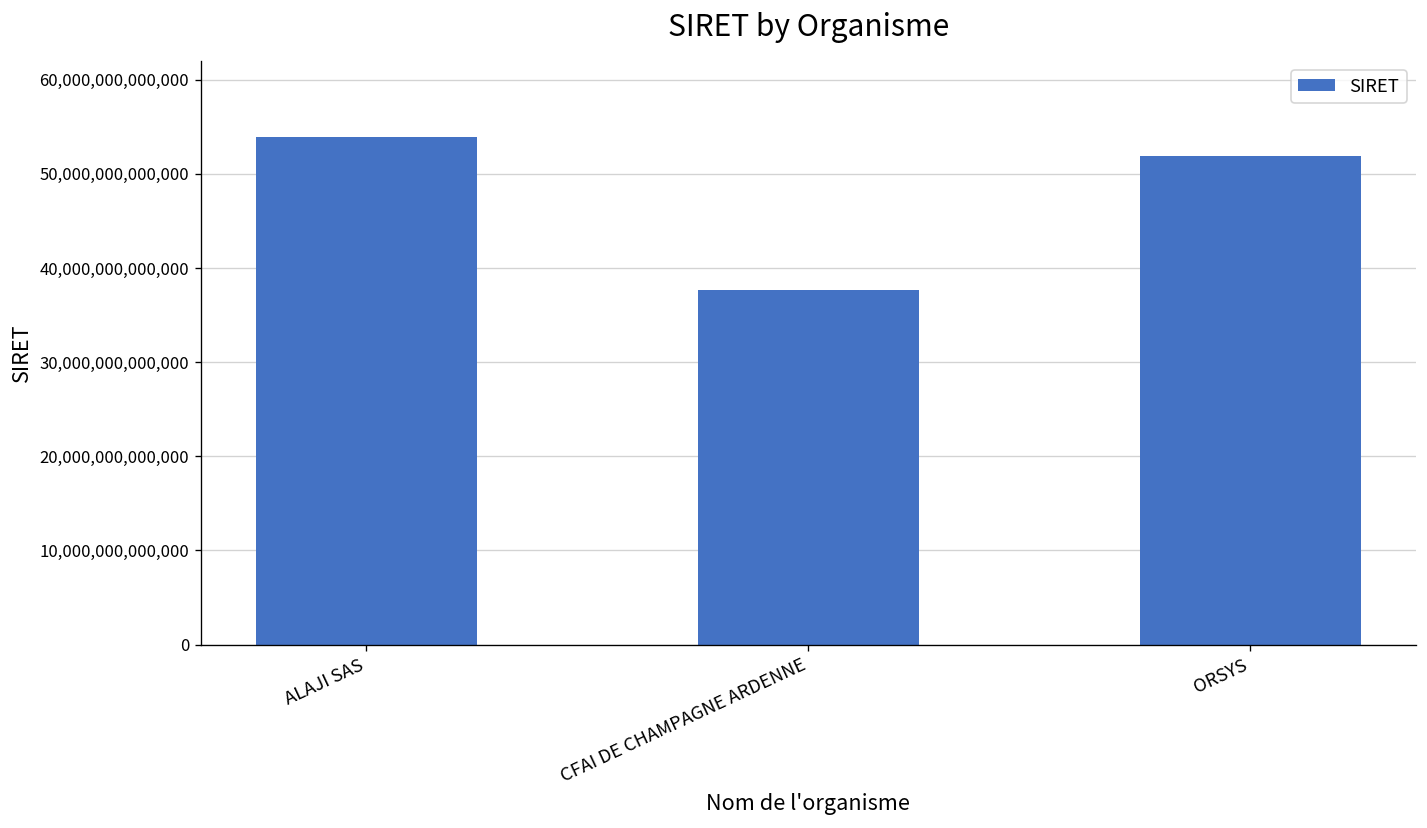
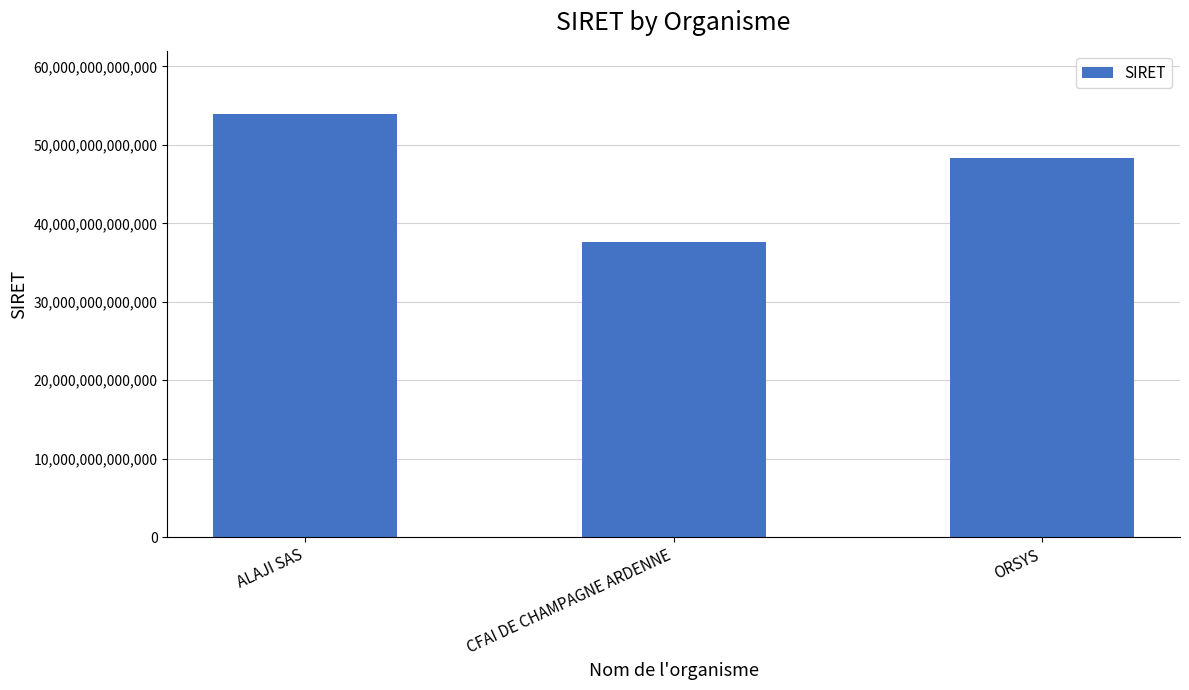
ORSYS: 52,000,000,000,000 -> 48,000,000,000,000
